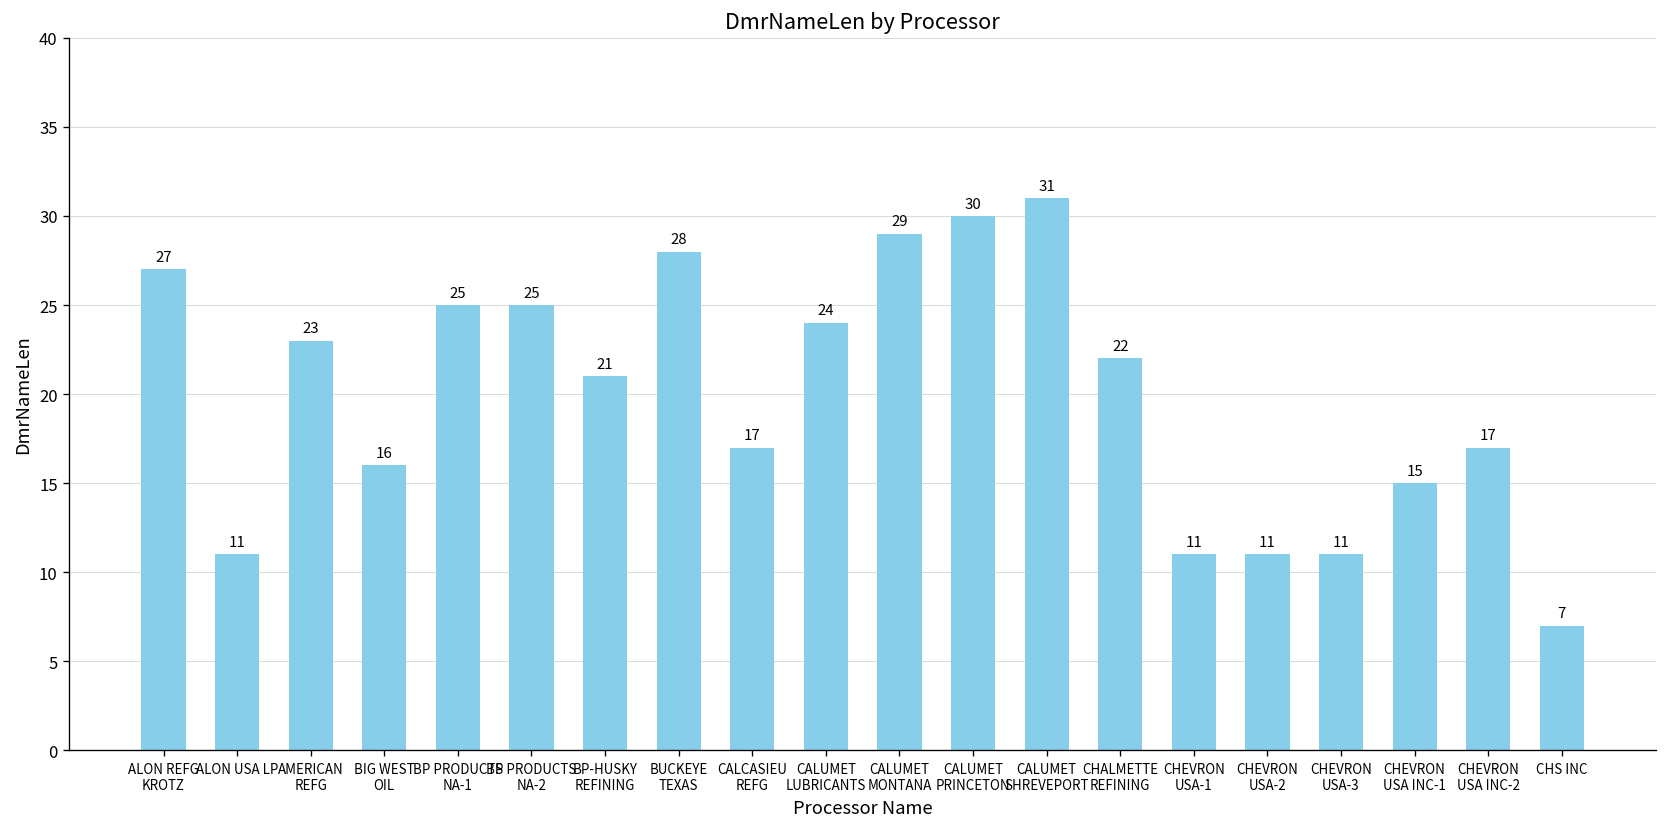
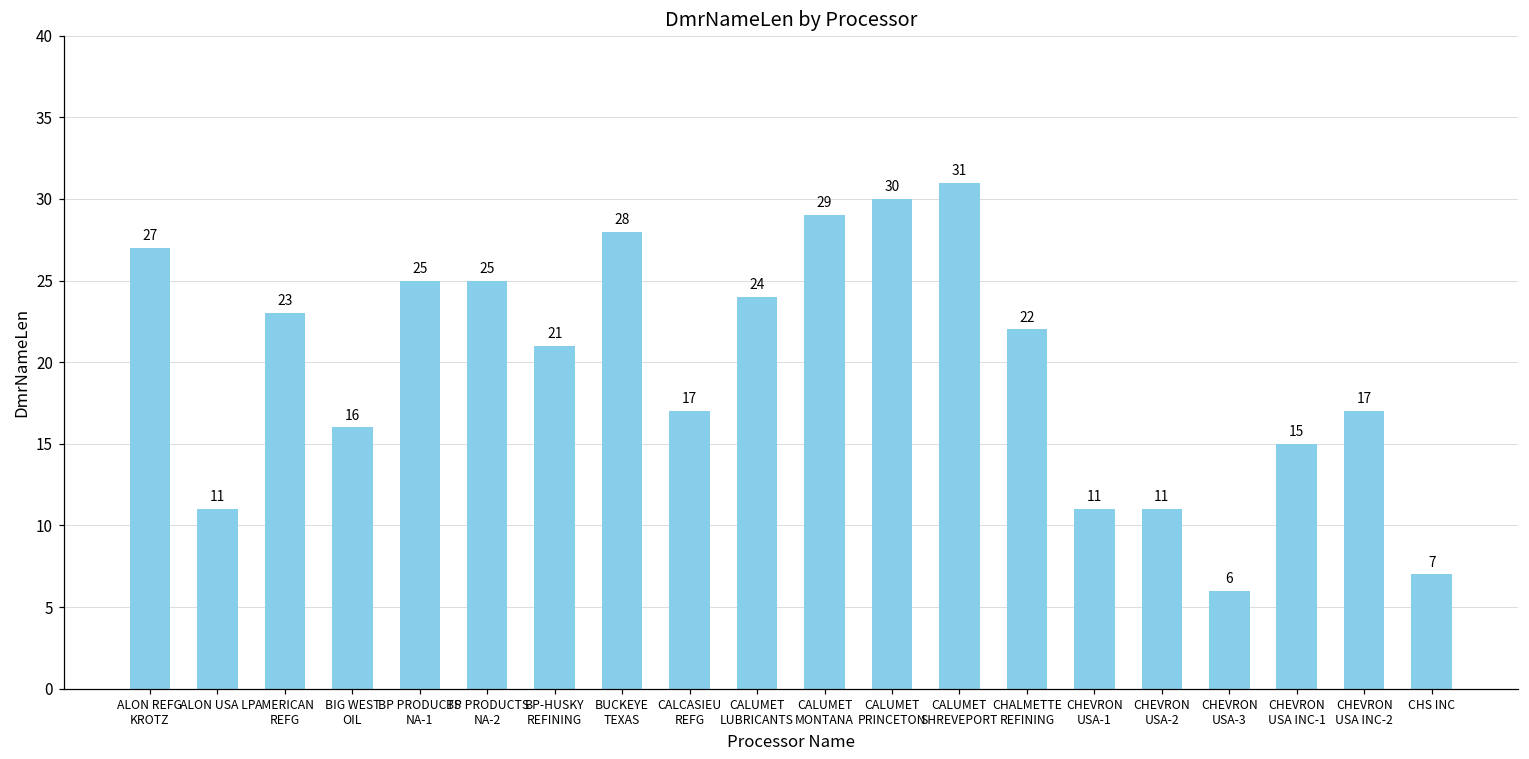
CHEVRON USA-3: 11 -> 6
